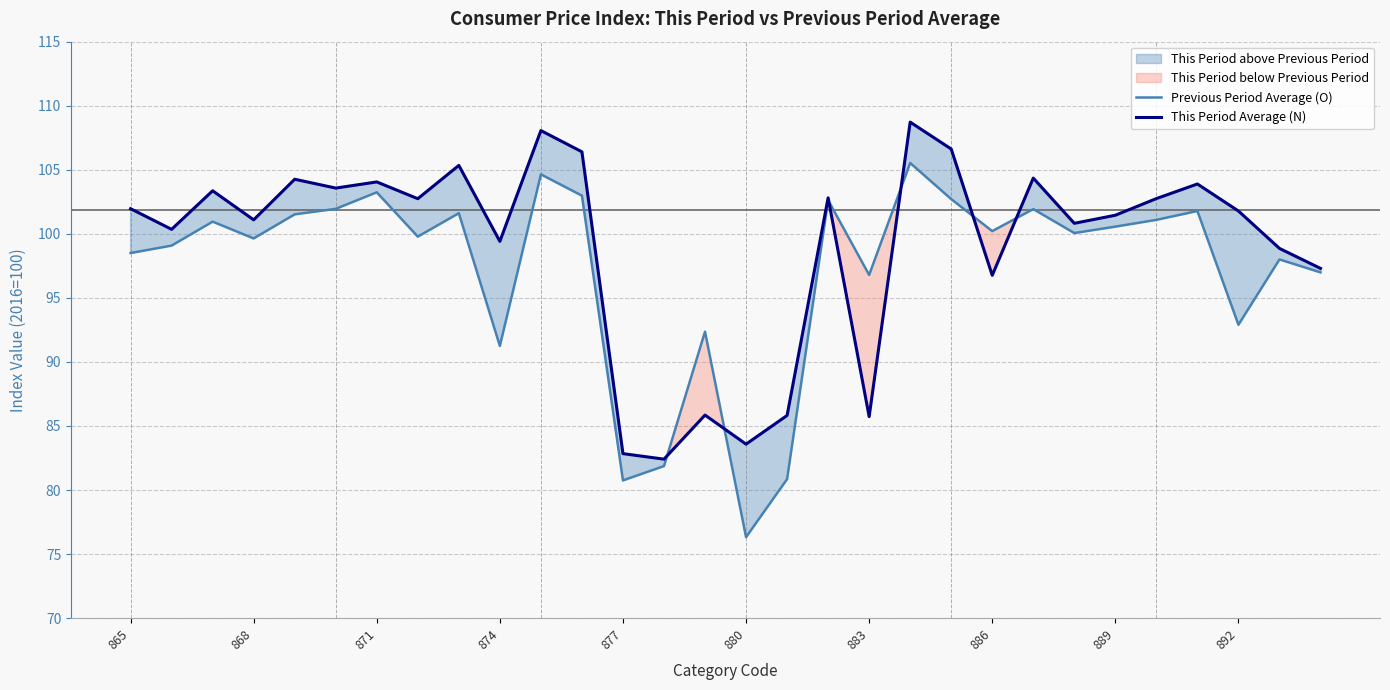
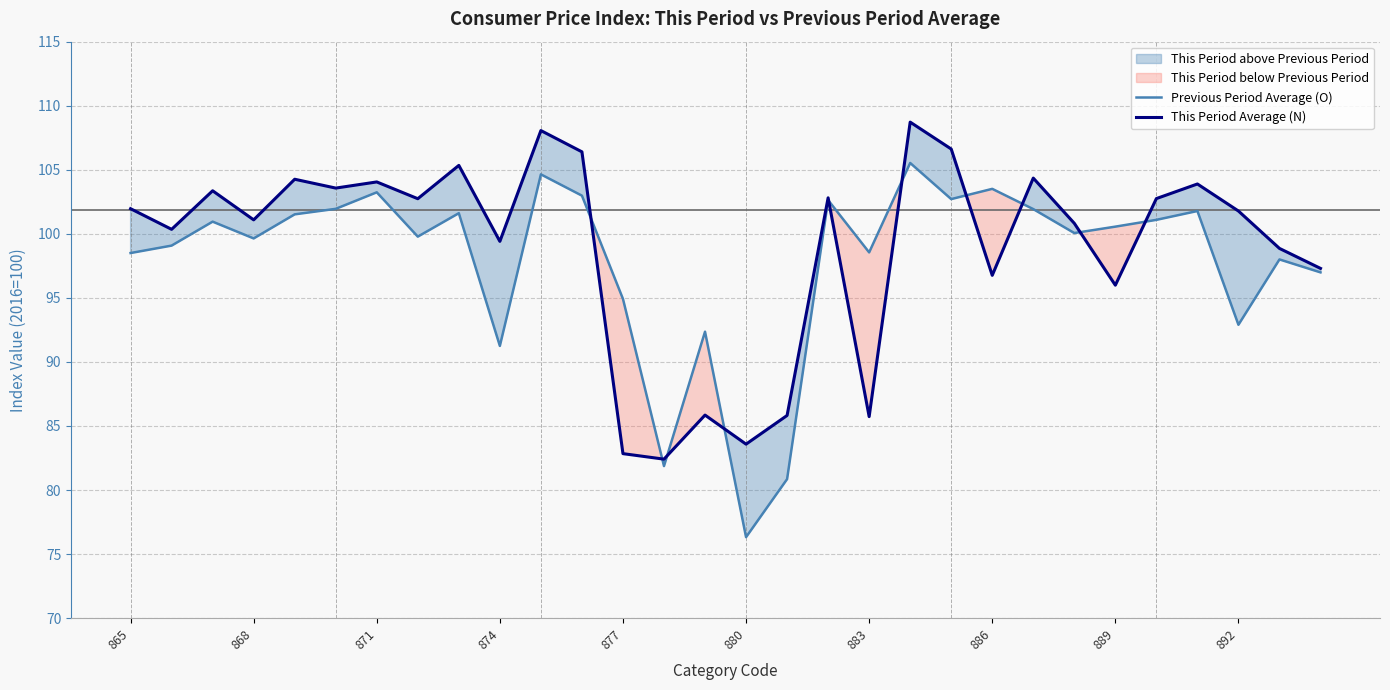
Previous Period Average (O), 877: 80.8 -> 94.9
Previous Period Average (O), 883: 96.8 -> 98.6
Previous Period Average (O), 886: 100.2 -> 103.5
This Period Average (N), 889: 101.5 -> 96.0
